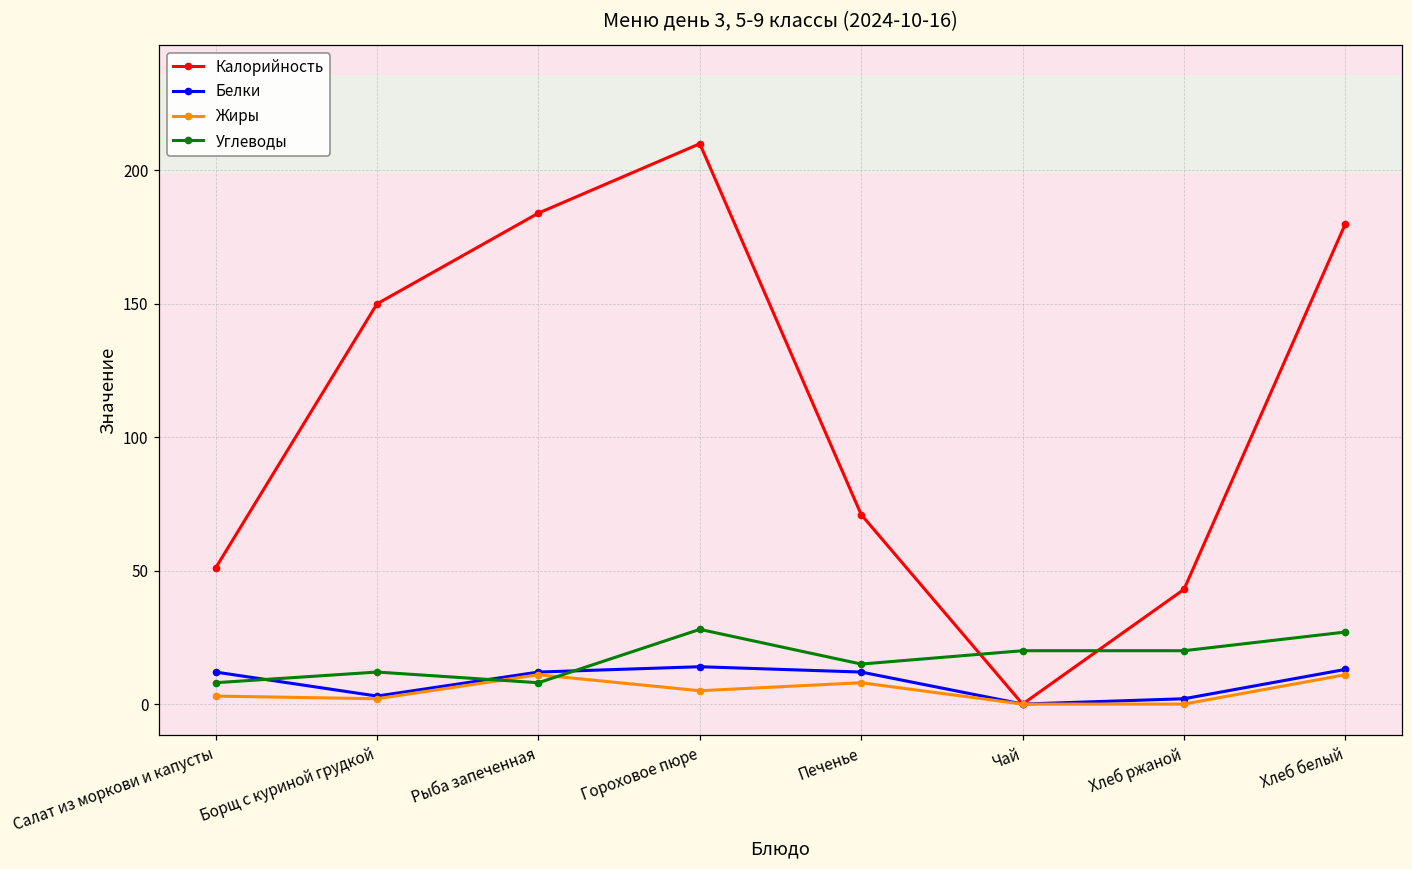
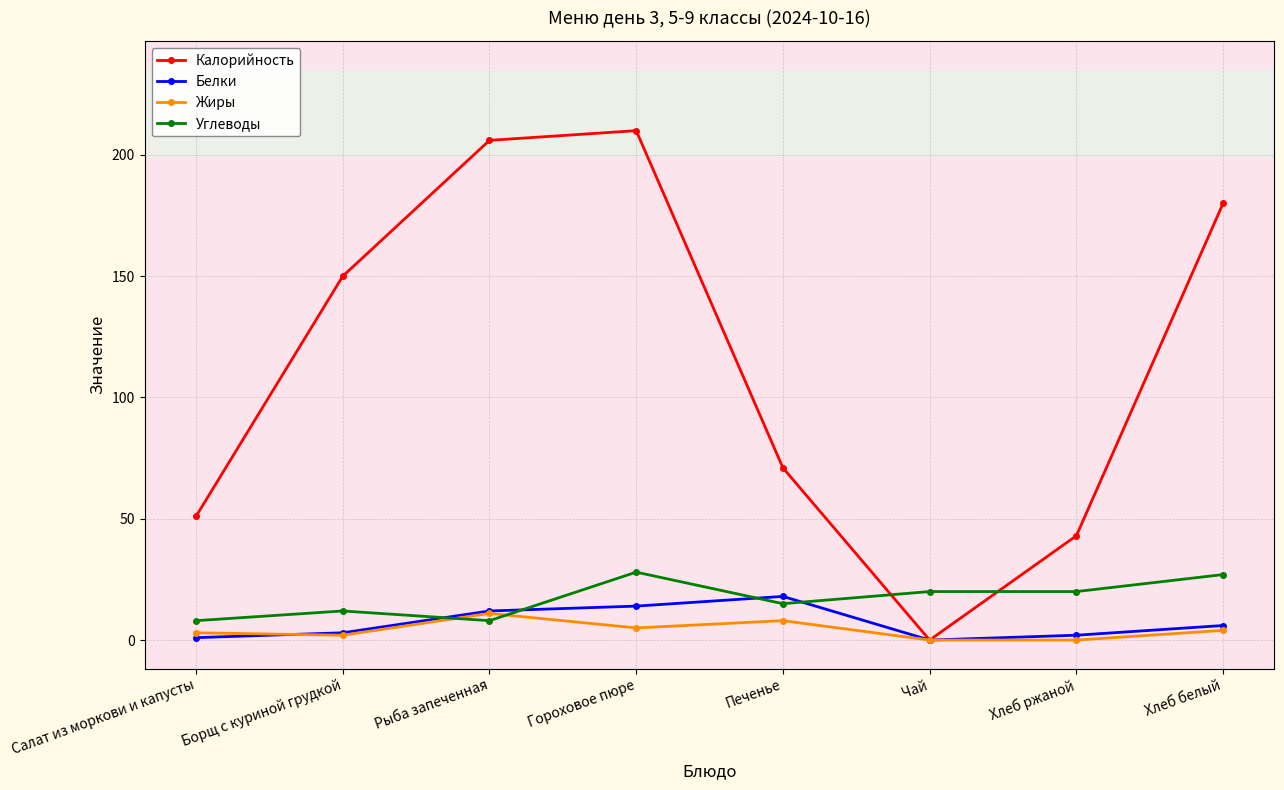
Белки, Салат из моркови и капусты: 12 -> 1
Калорийность, Рыба запеченная: 184 -> 206
Белки, Печенье: 12 -> 18
Белки, Хлеб белый: 13 -> 6
Жиры, Хлеб белый: 11 -> 4
